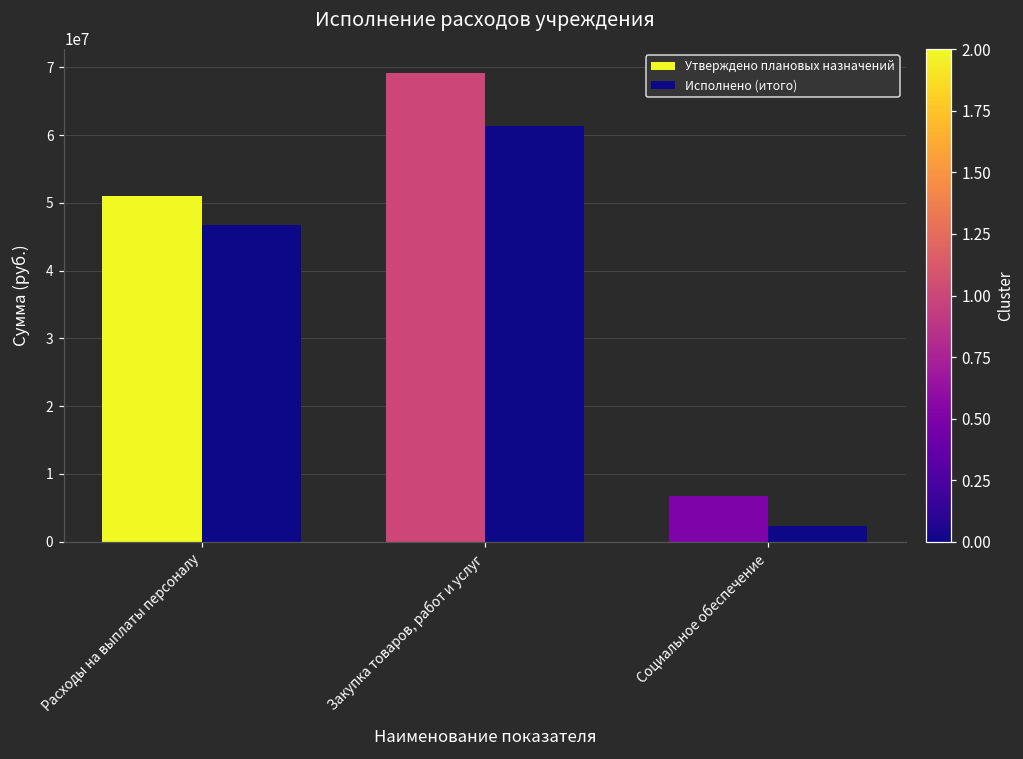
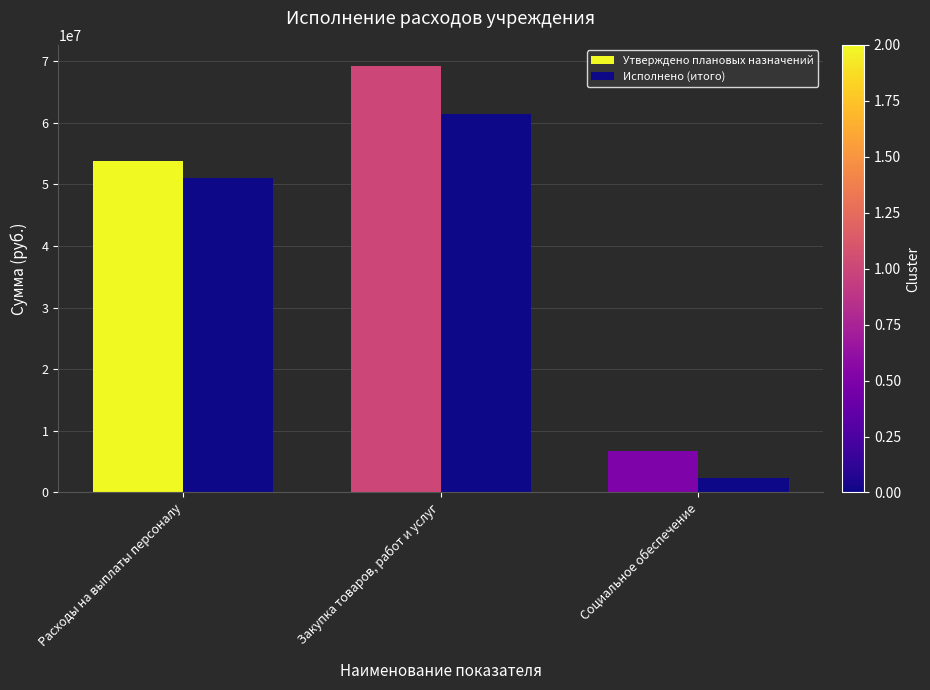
Утверждено плановых назначений, Расходы на выплаты персоналу: 51000000 -> 54000000
Исполнено (итого), Расходы на выплаты персоналу: 47000000 -> 51000000
